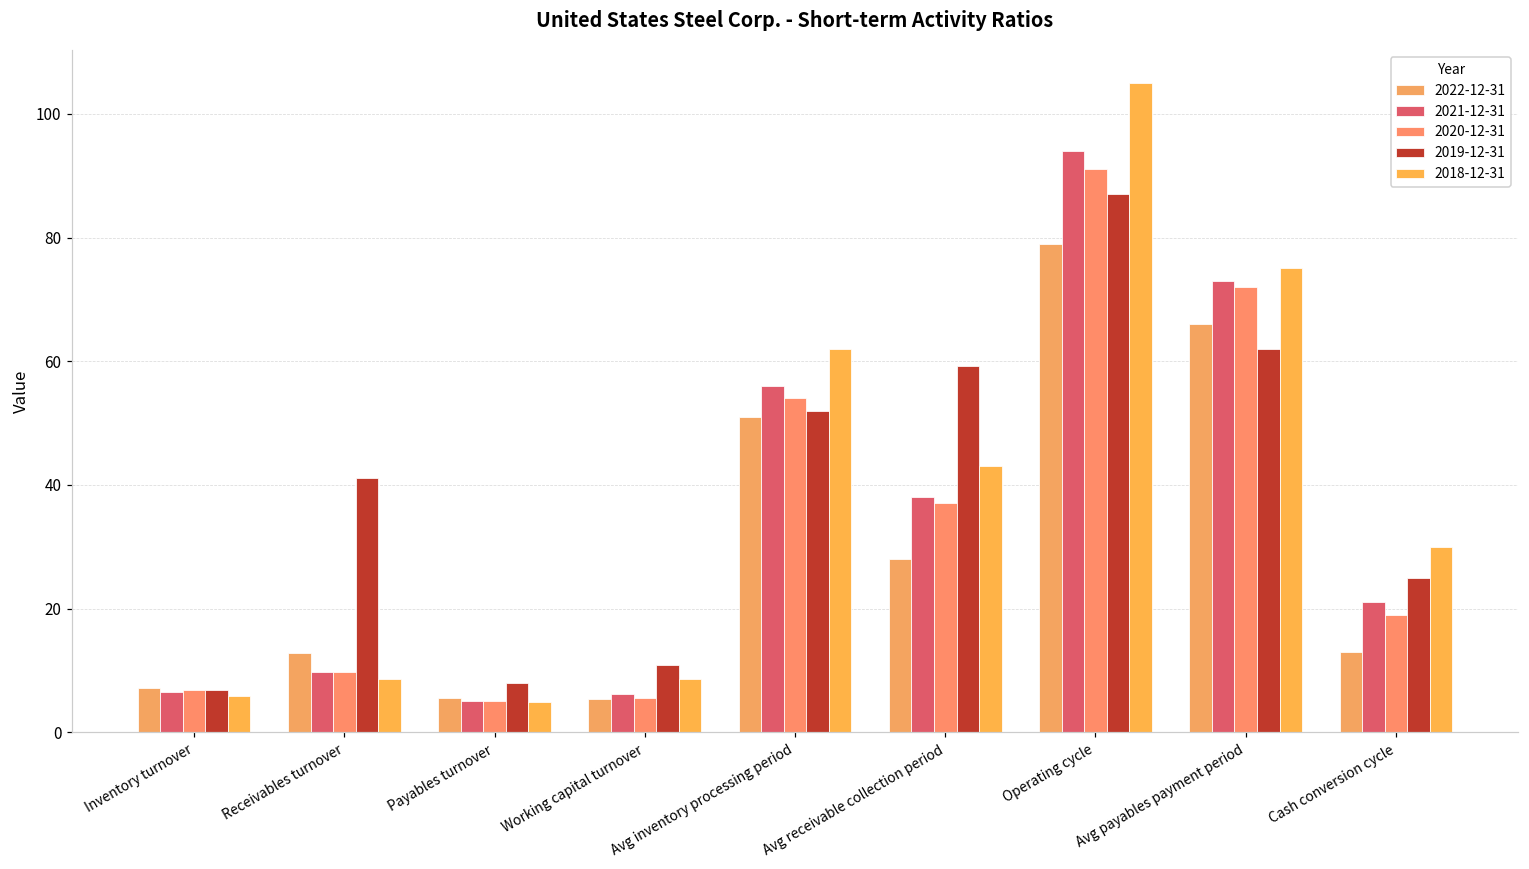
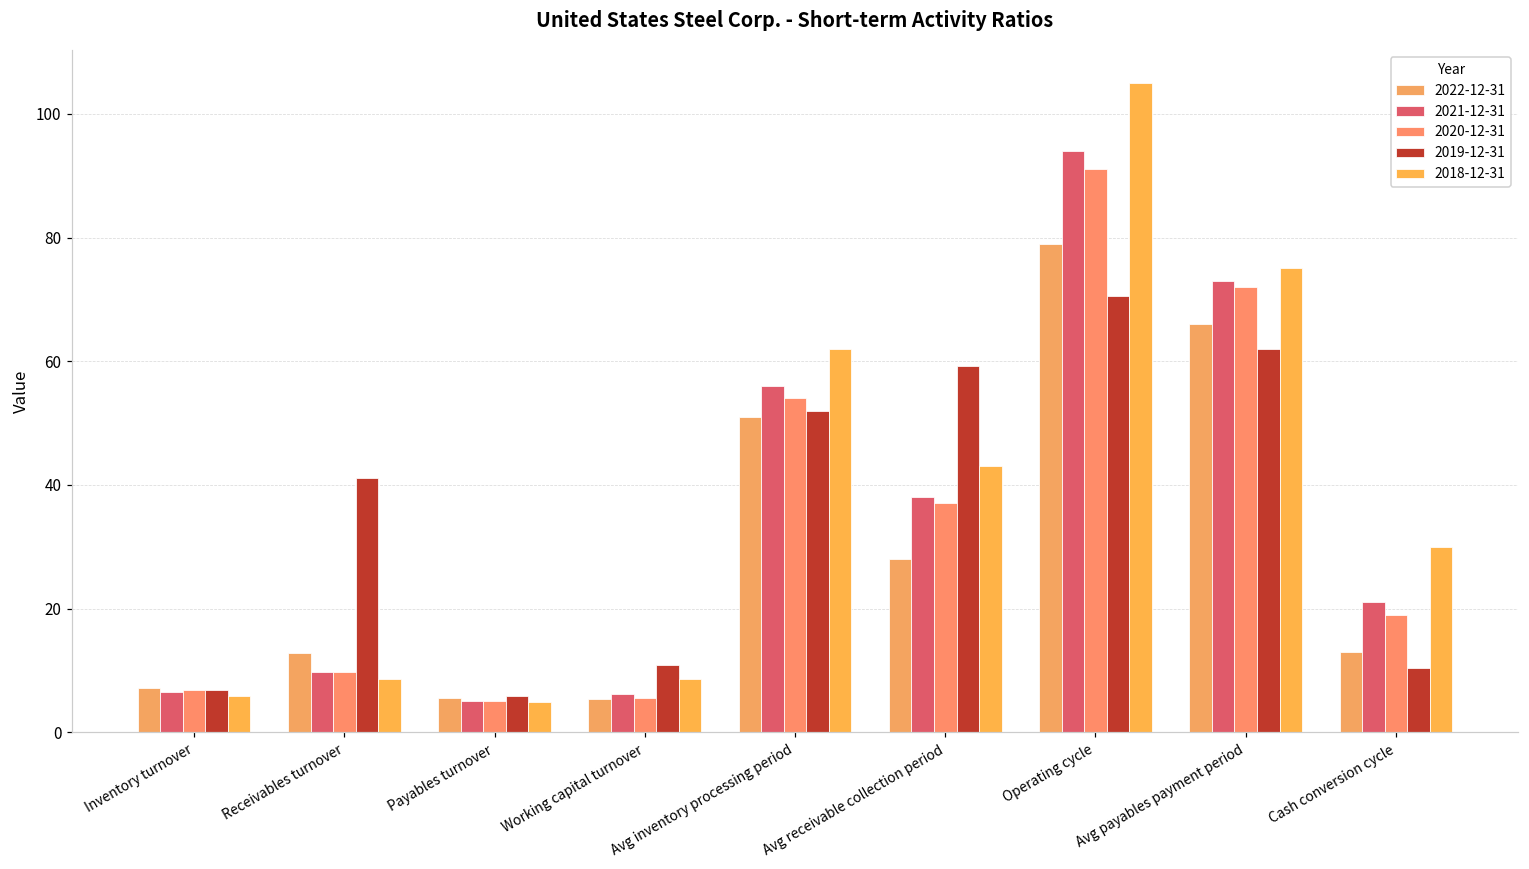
2019-12-31, Payables turnover: 8 -> 6
2019-12-31, Operating cycle: 87 -> 71
2019-12-31, Cash conversion cycle: 25 -> 10
